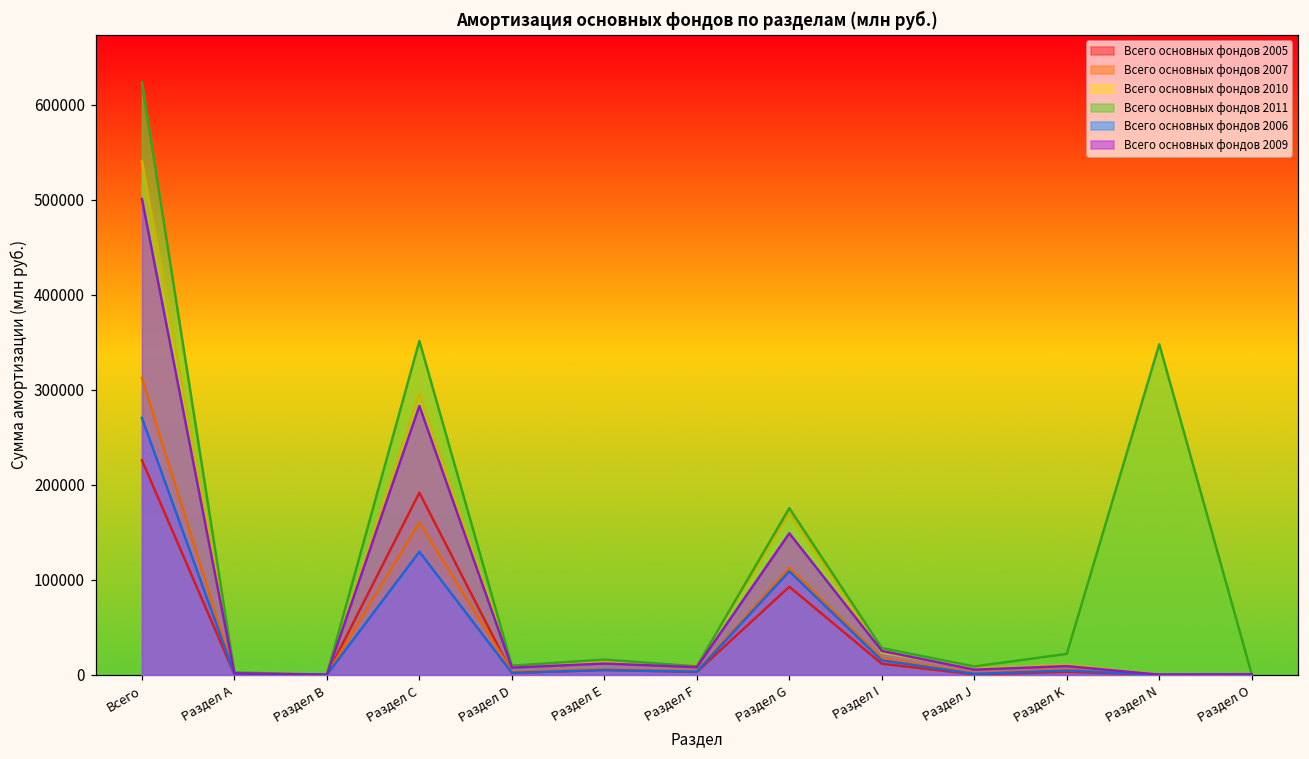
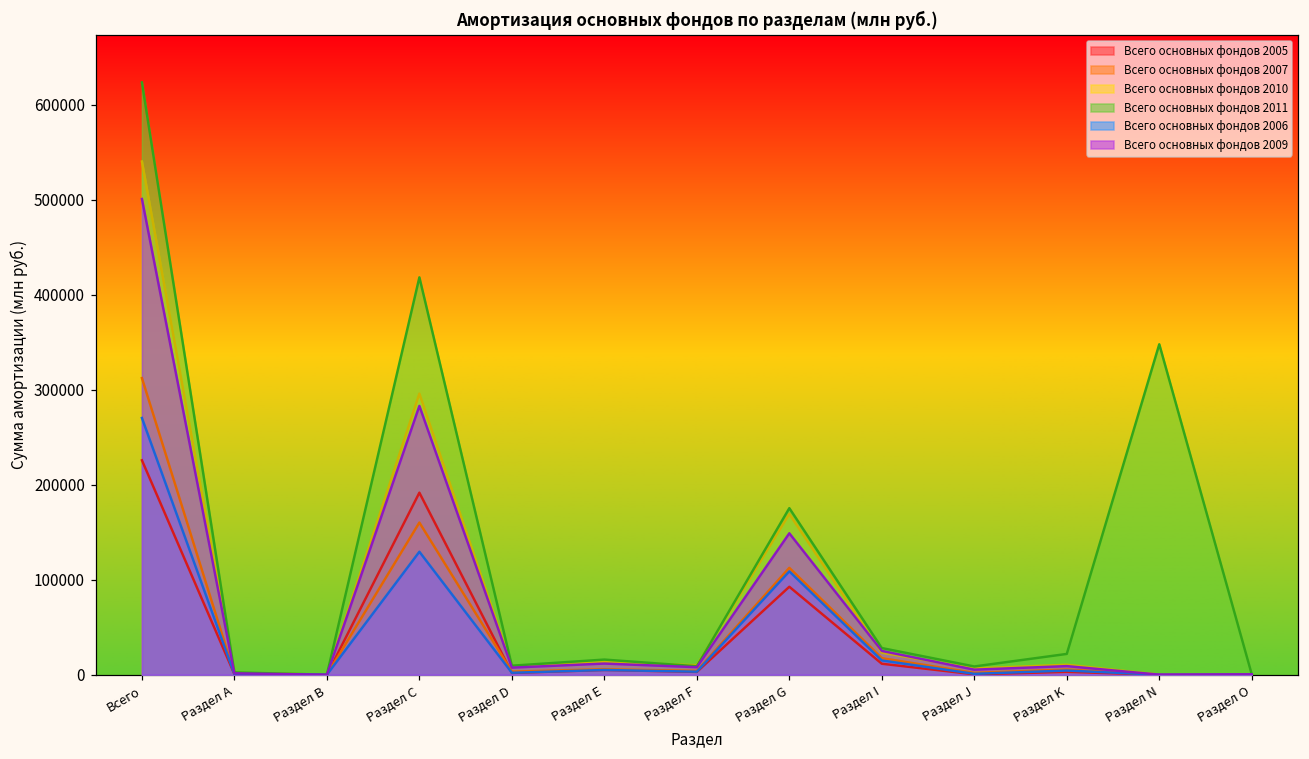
Всего основных фондов 2011, Раздел С: 350000 -> 420000
